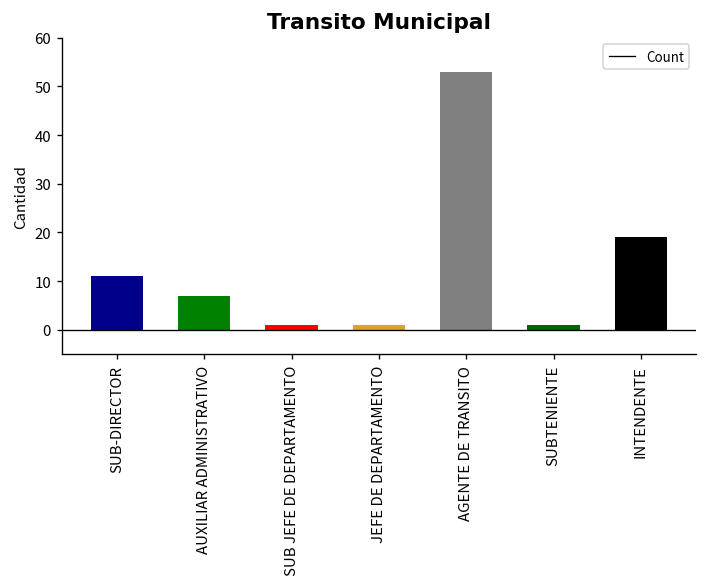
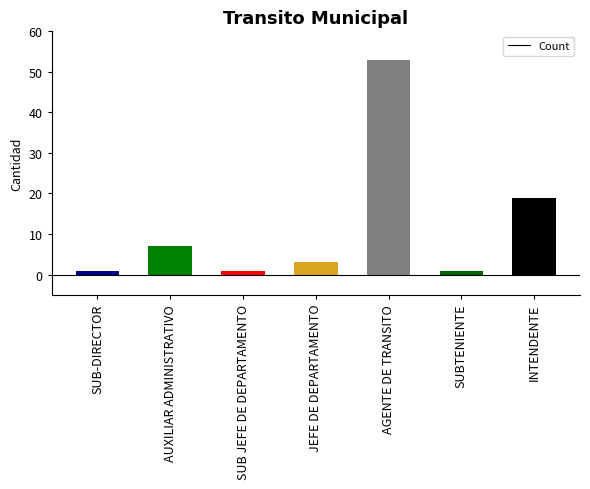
SUB-DIRECTOR: 11 -> 1
JEFE DE DEPARTAMENTO: 1 -> 3
